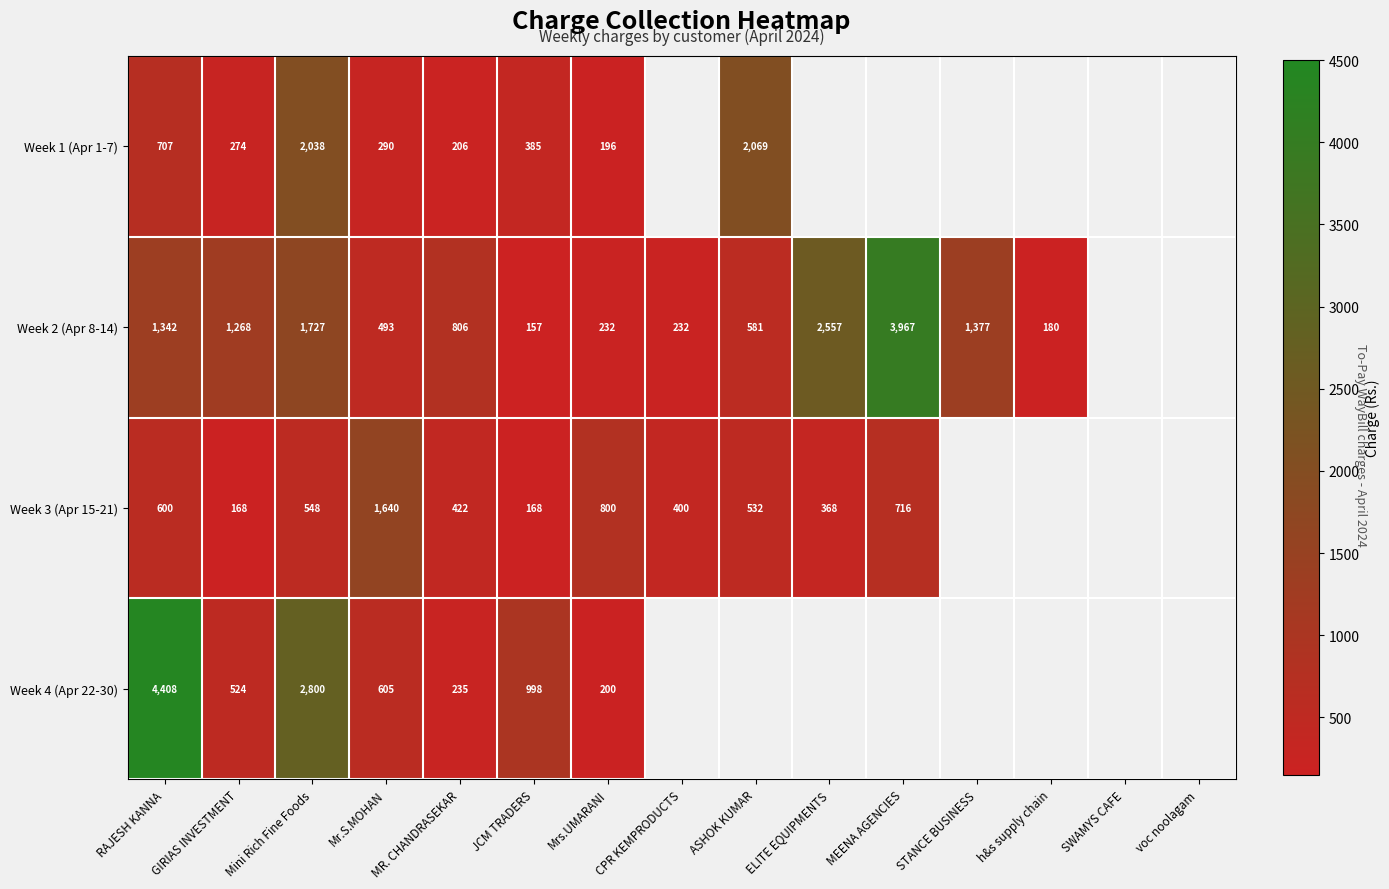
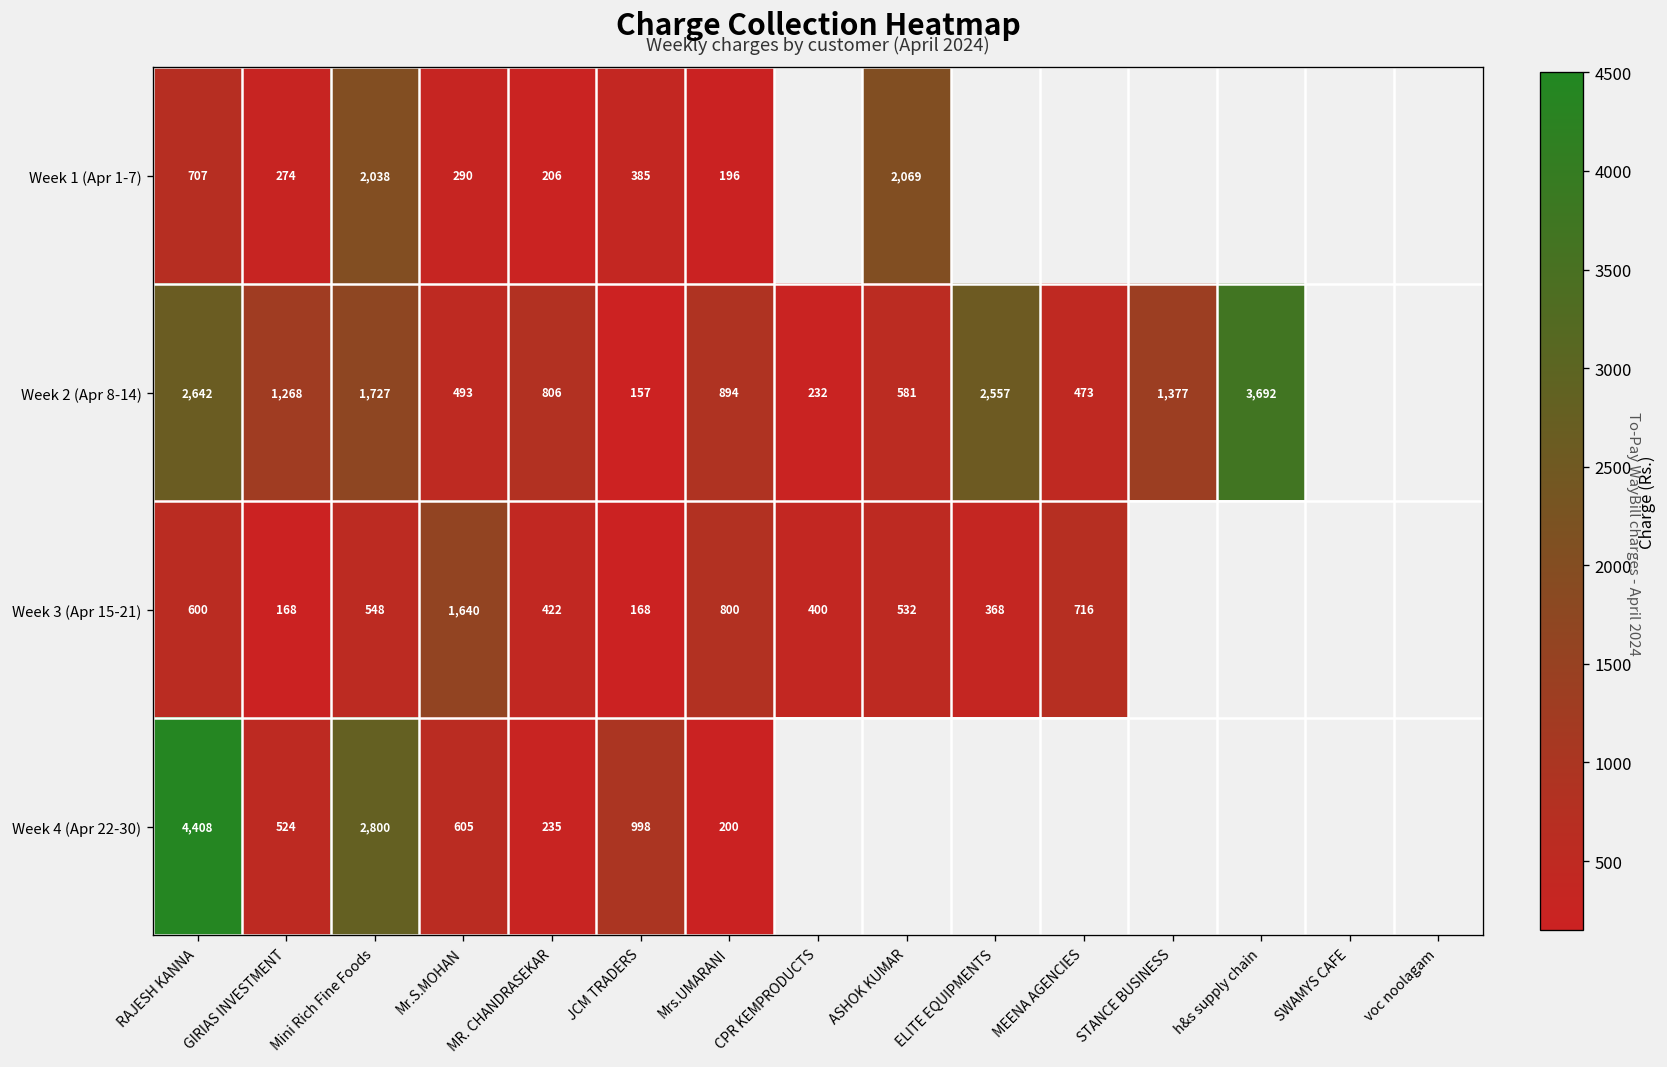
Week 2 (Apr 8-14), RAJESH KANNA: 1,342 -> 2,642
Week 2 (Apr 8-14), Mrs.UMARANI: 232 -> 894
Week 2 (Apr 8-14), MEENA AGENCIES: 3,967 -> 473
Week 2 (Apr 8-14), h&s supply chain: 180 -> 3,692
